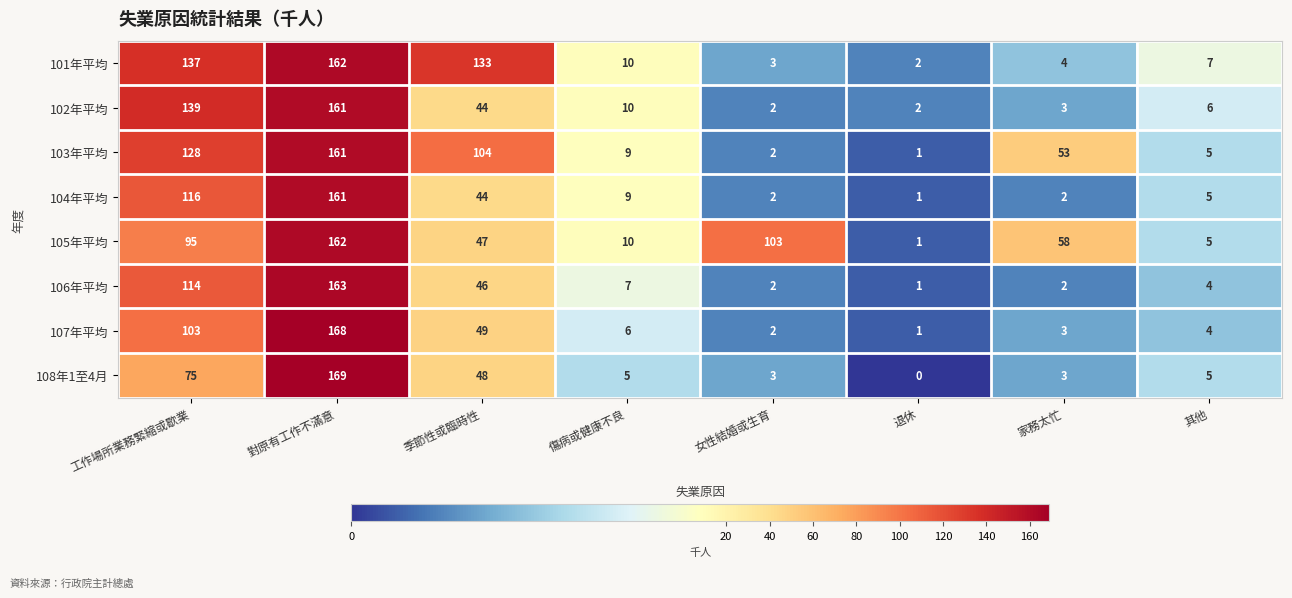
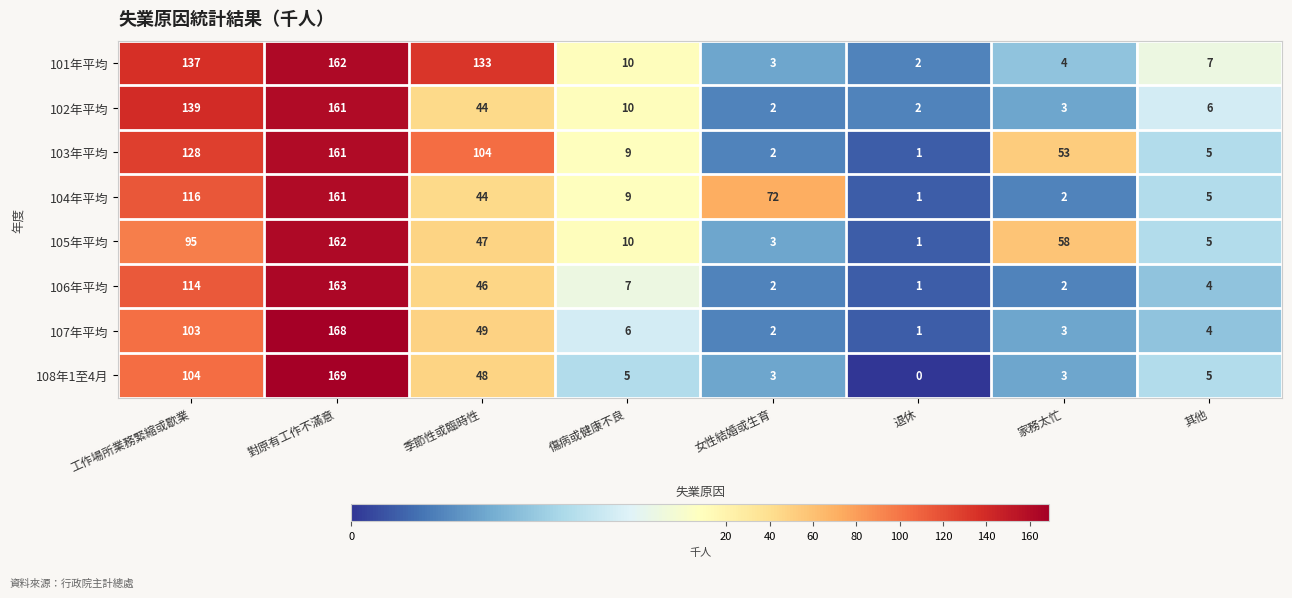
104年平均, 女性結婚或生育: 2 -> 72
105年平均, 女性結婚或生育: 103 -> 3
108年1至4月, 工作場所業務緊縮或歇業: 75 -> 104
